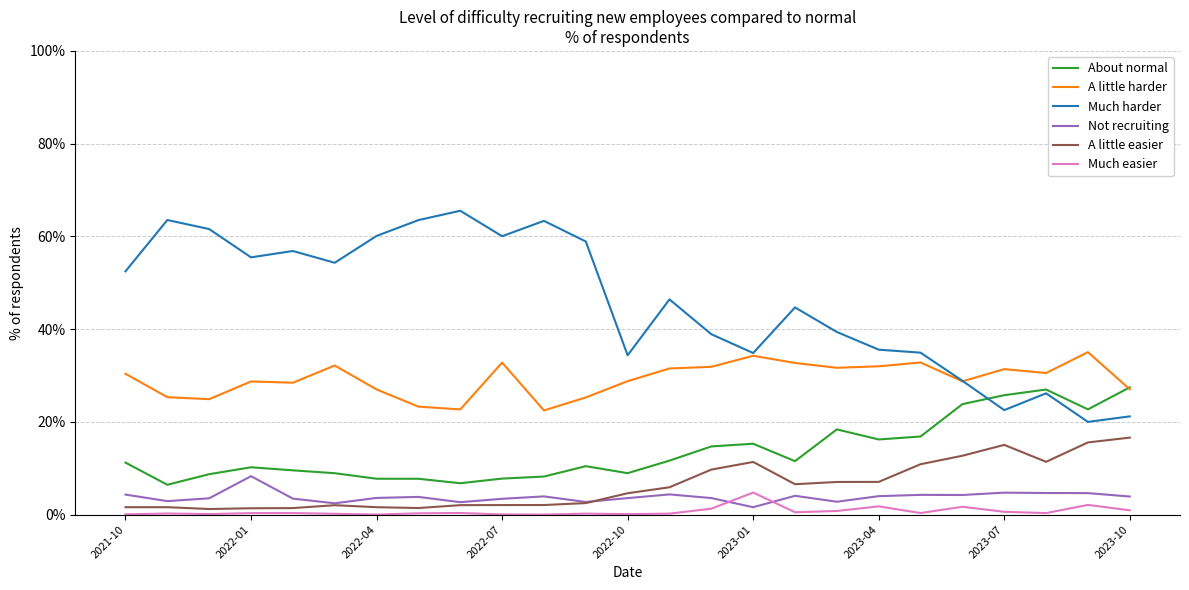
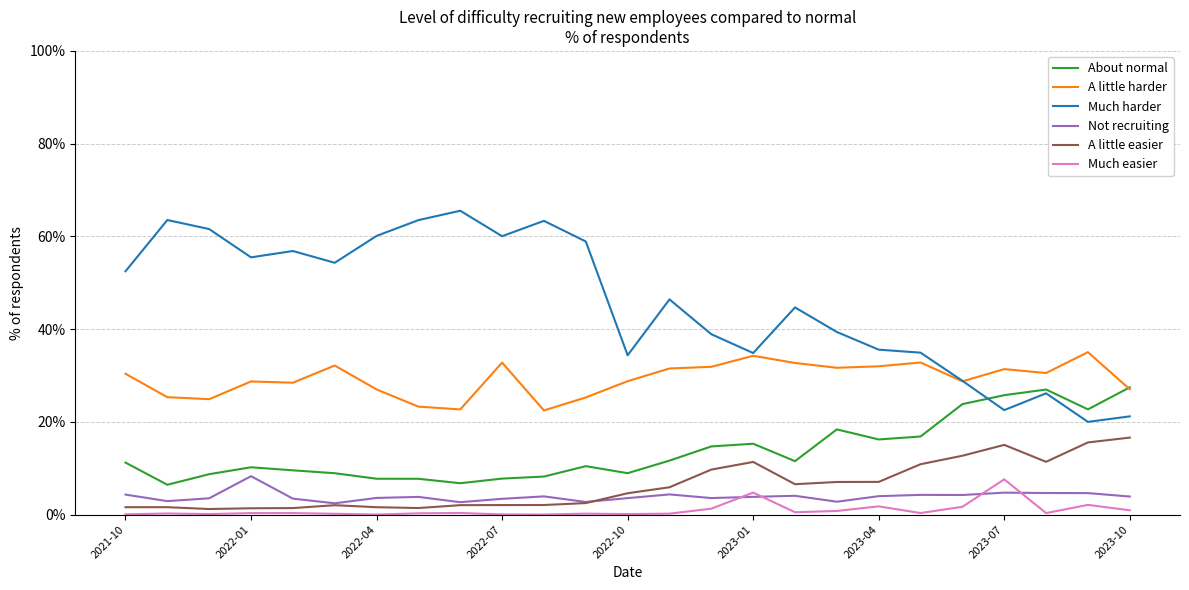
Not recruiting, 2023-01: 2% -> 4%
Much easier, 2023-07: 1% -> 8%
